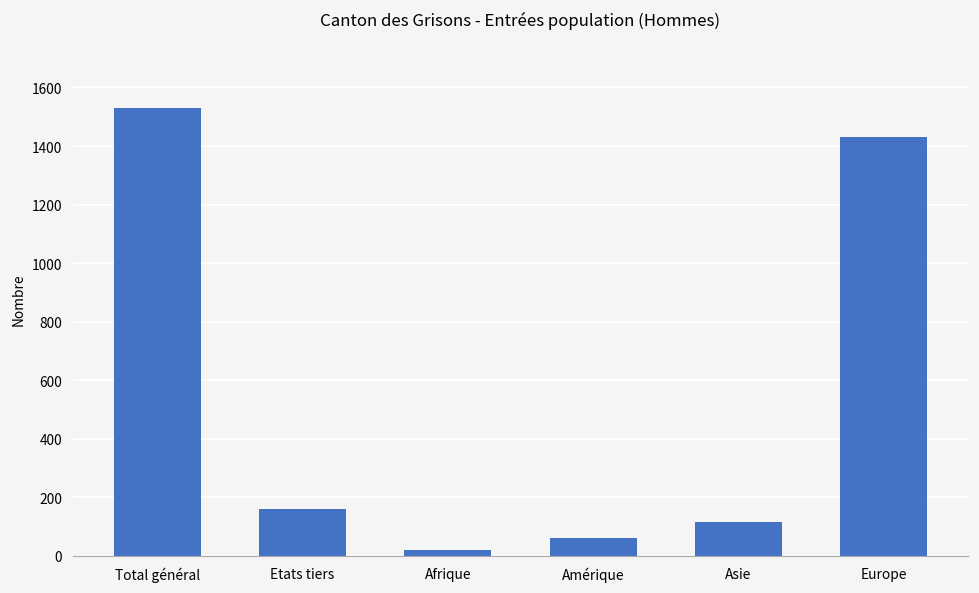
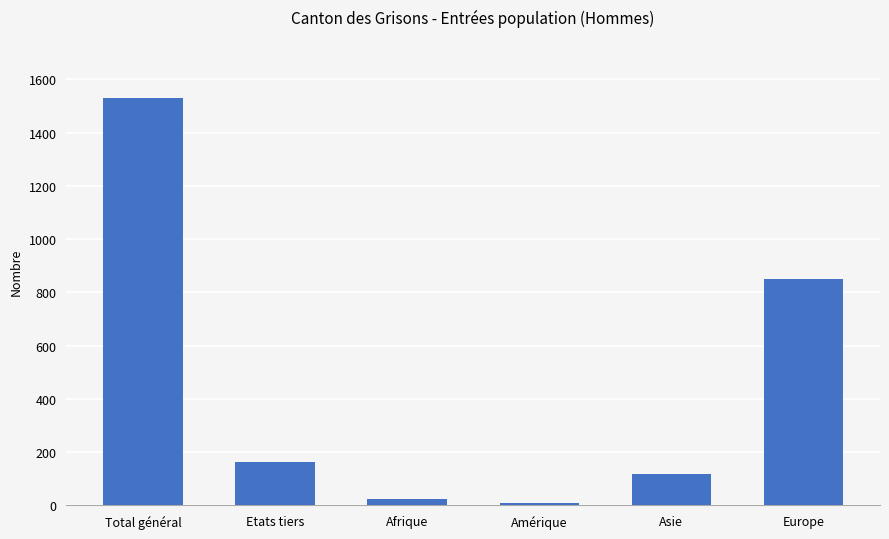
Amérique: 60 -> 10
Europe: 1430 -> 850
